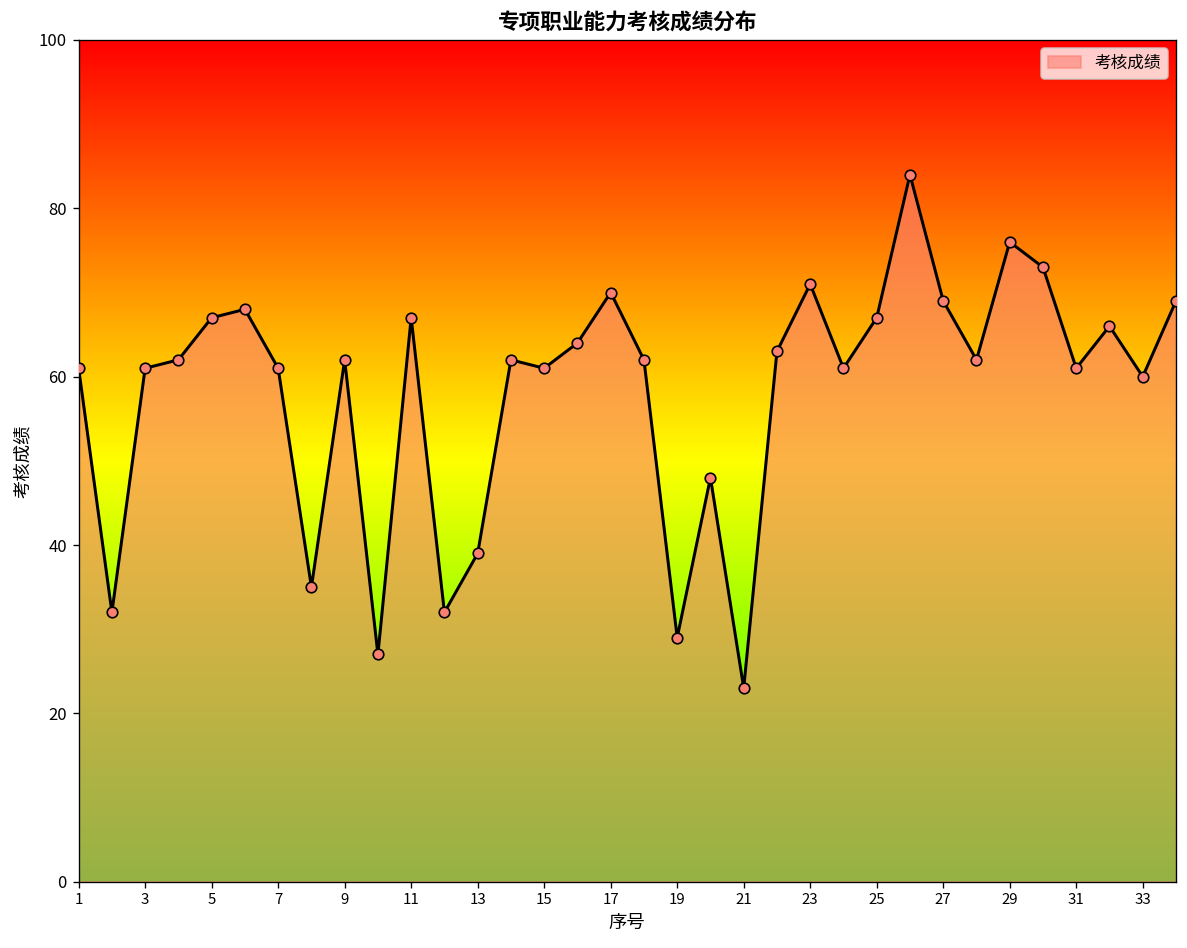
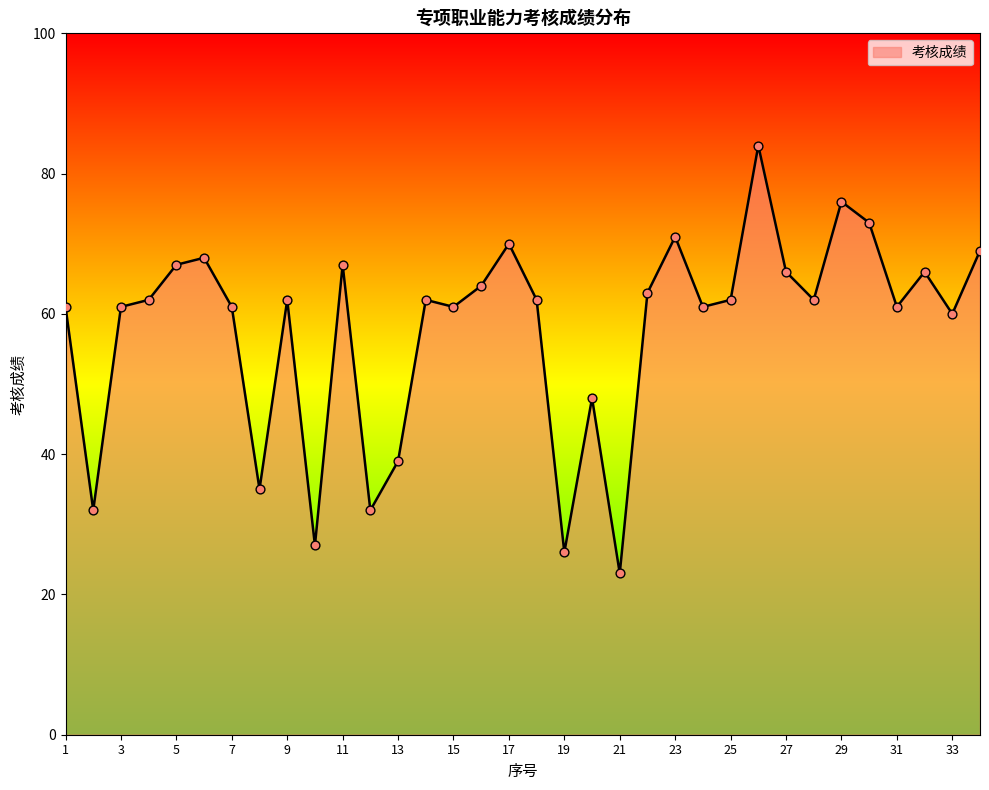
19: 29 -> 26
25: 67 -> 62
27: 69 -> 66
